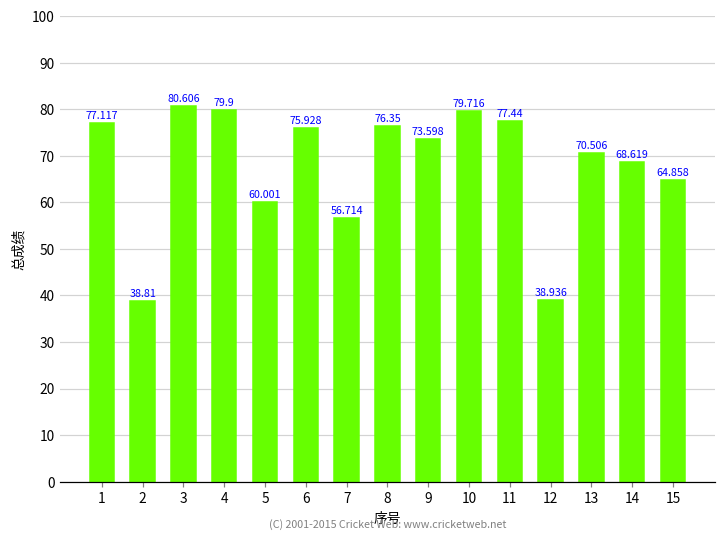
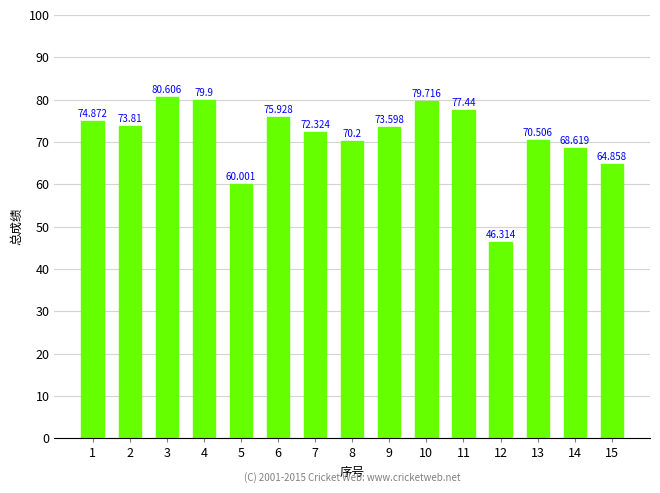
1: 77.117 -> 74.872
2: 38.81 -> 73.81
7: 56.714 -> 72.324
8: 76.35 -> 70.2
12: 38.936 -> 46.314
